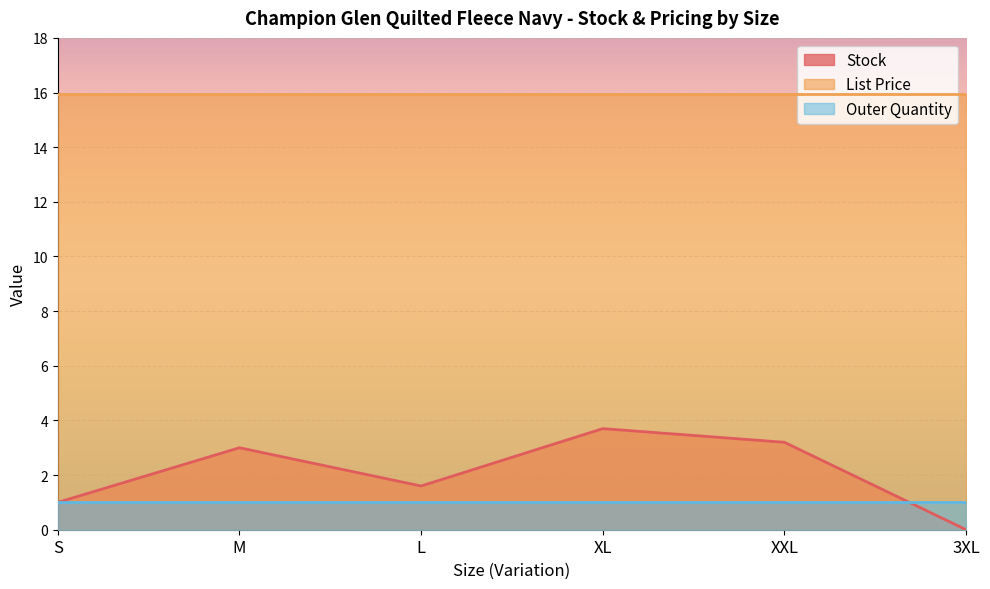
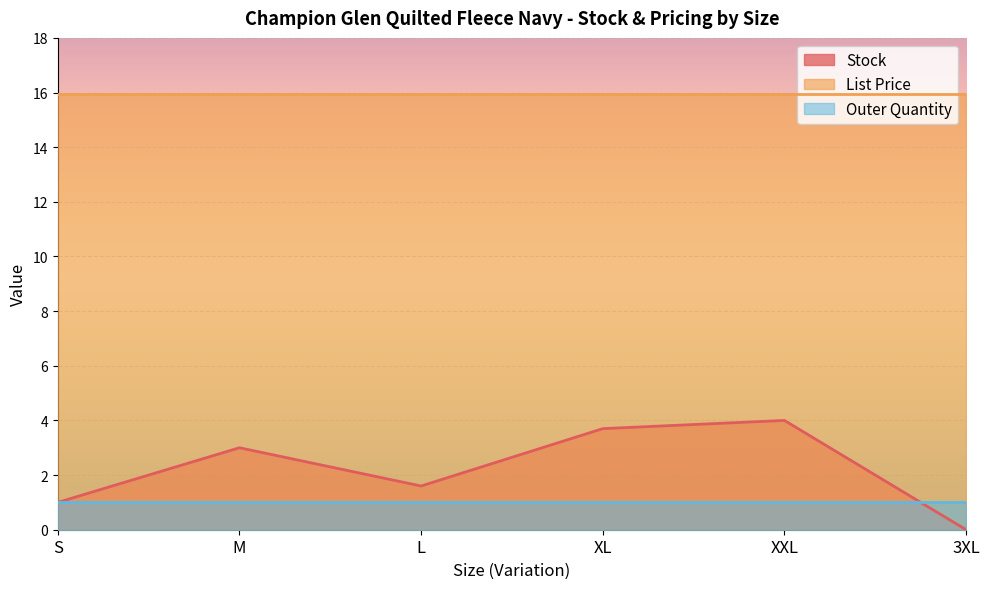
Stock, XXL: 3.2 -> 4.0
